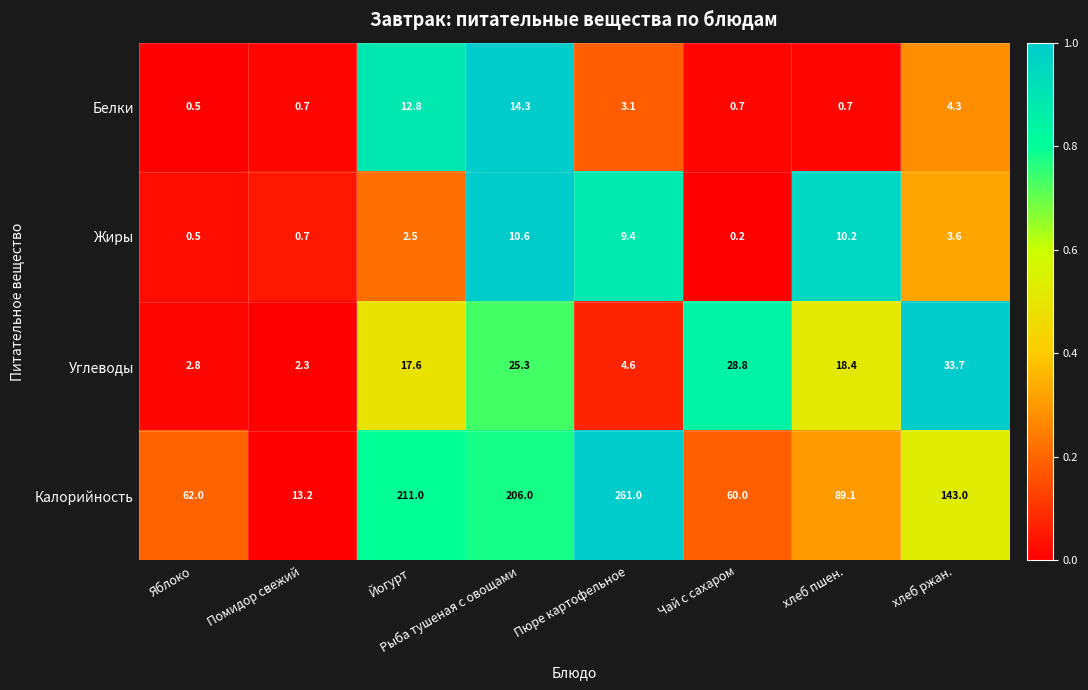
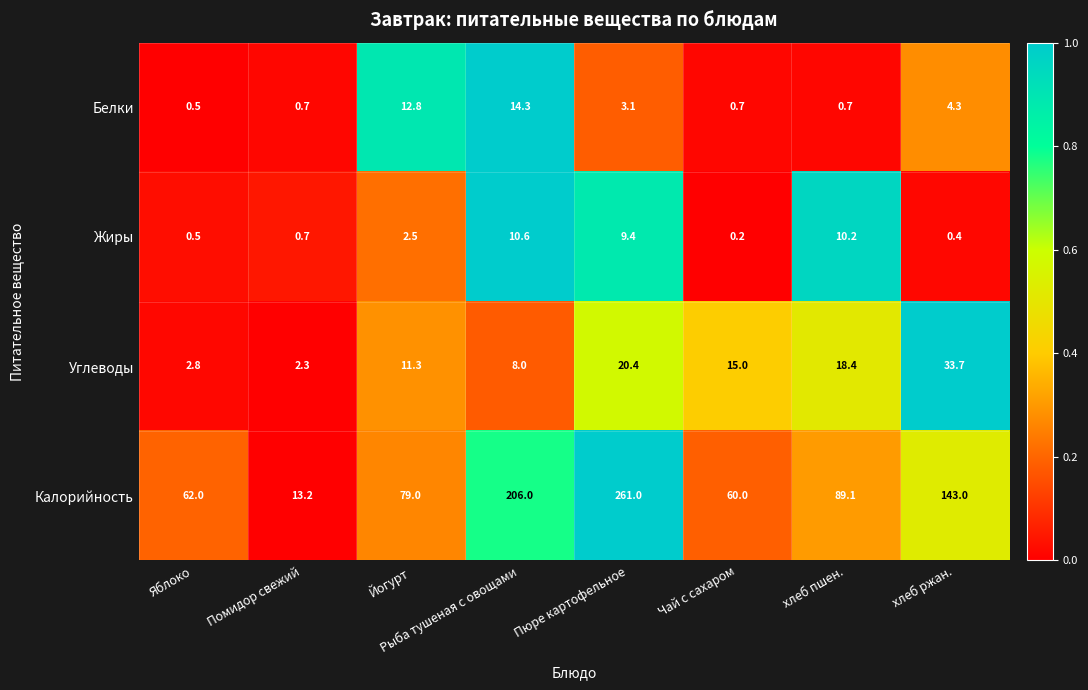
Жиры, хлеб ржан.: 3.6 -> 0.4
Углеводы, Йогурт: 17.6 -> 11.3
Углеводы, Рыба тушеная с овощами: 25.3 -> 8.0
Углеводы, Пюре картофельное: 4.6 -> 20.4
Углеводы, Чай с сахаром: 28.8 -> 15.0
Калорийность, Йогурт: 211.0 -> 79.0
